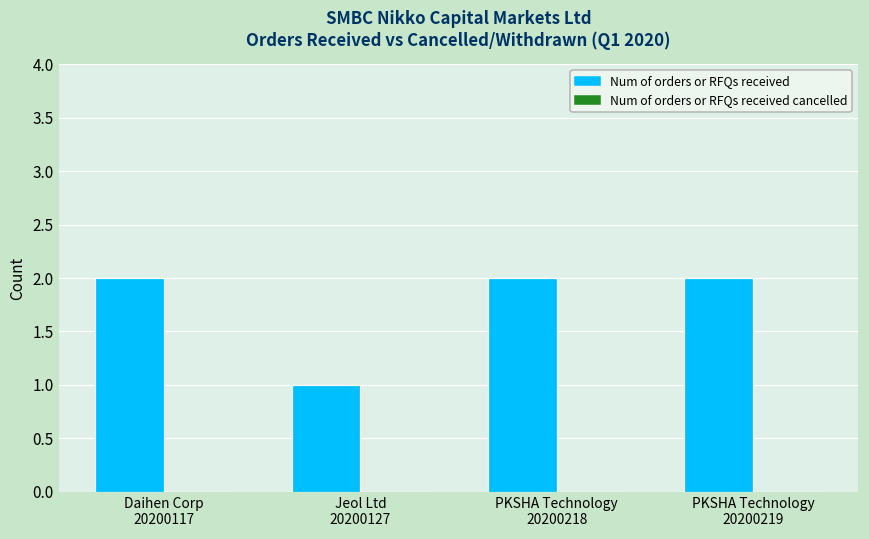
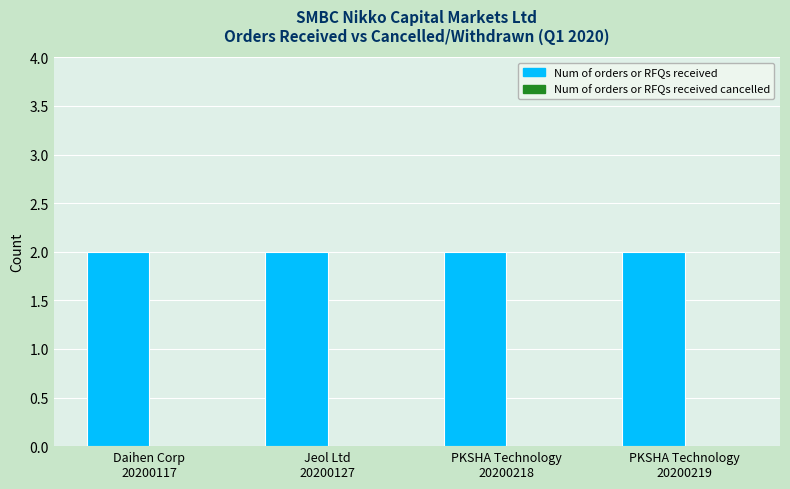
Num of orders or RFQs received, Jeol Ltd 20200127: 1 -> 2
